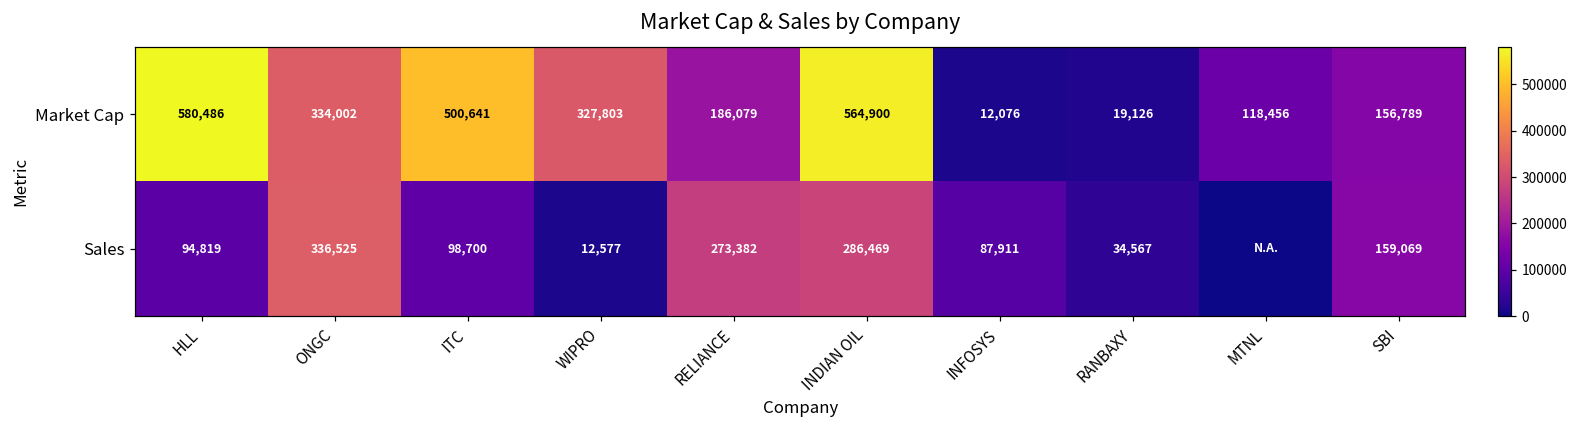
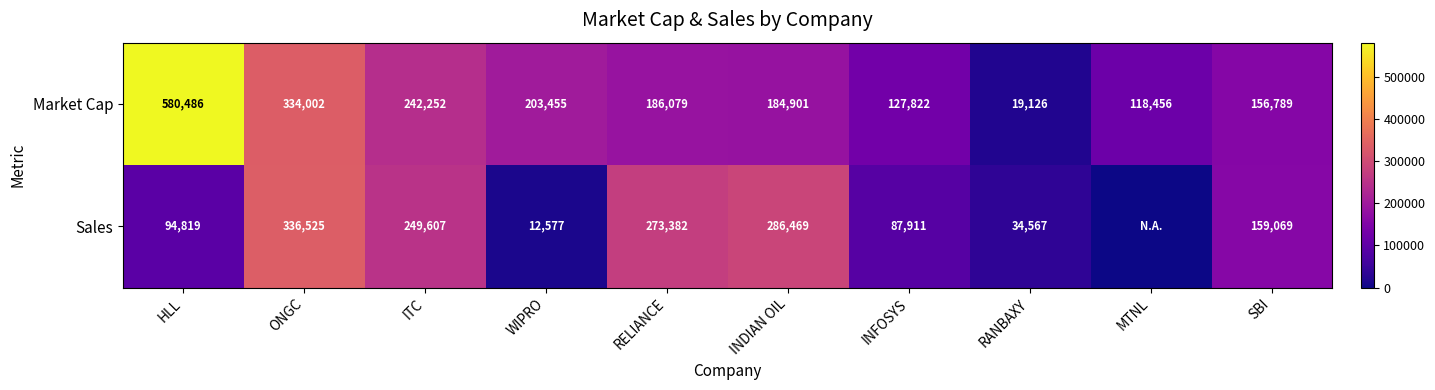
Market Cap, ITC: 500,641 -> 242,252
Market Cap, WIPRO: 327,803 -> 203,455
Market Cap, INDIAN OIL: 564,900 -> 184,901
Market Cap, INFOSYS: 12,076 -> 127,822
Sales, ITC: 98,700 -> 249,607
